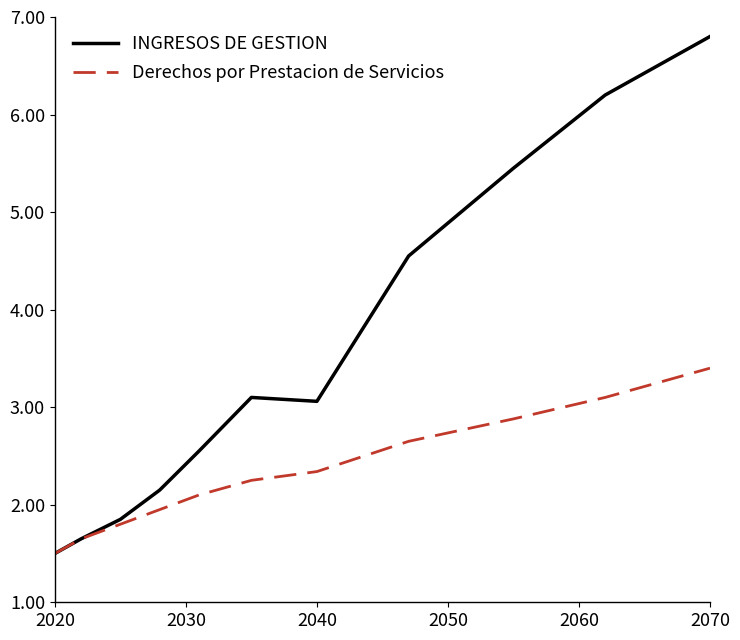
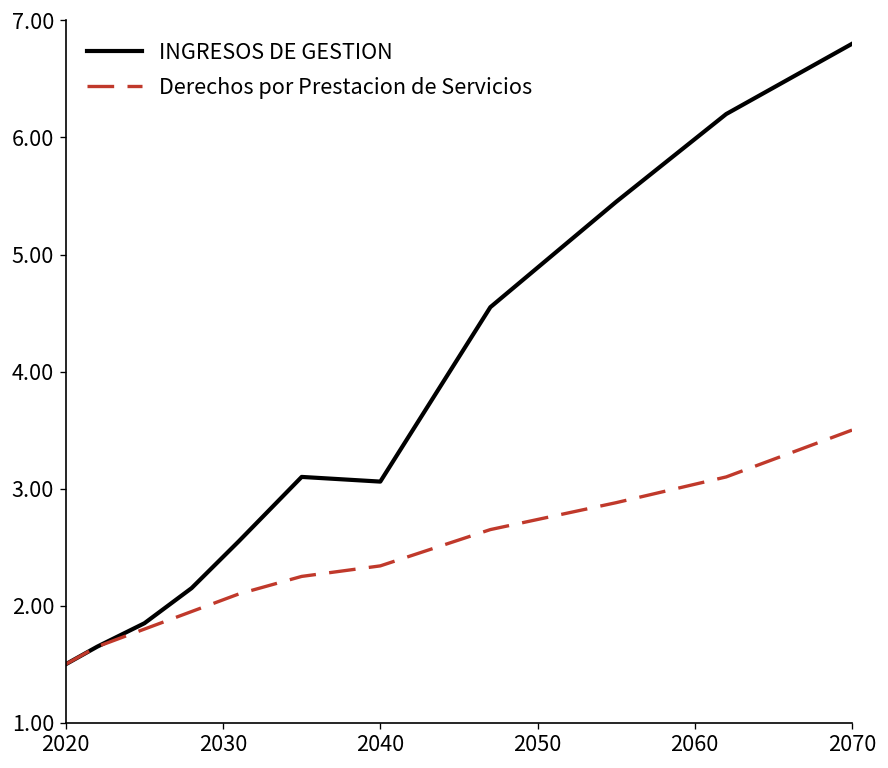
Derechos por Prestacion de Servicios, 2070: 3.4 -> 3.5
